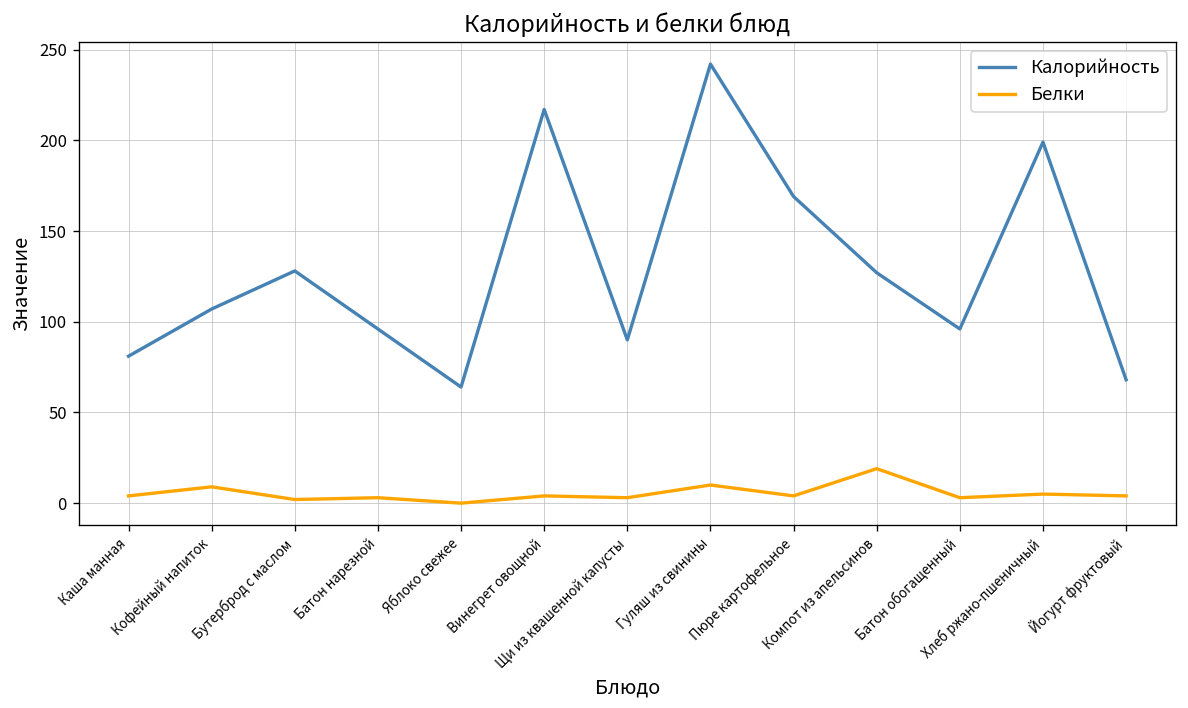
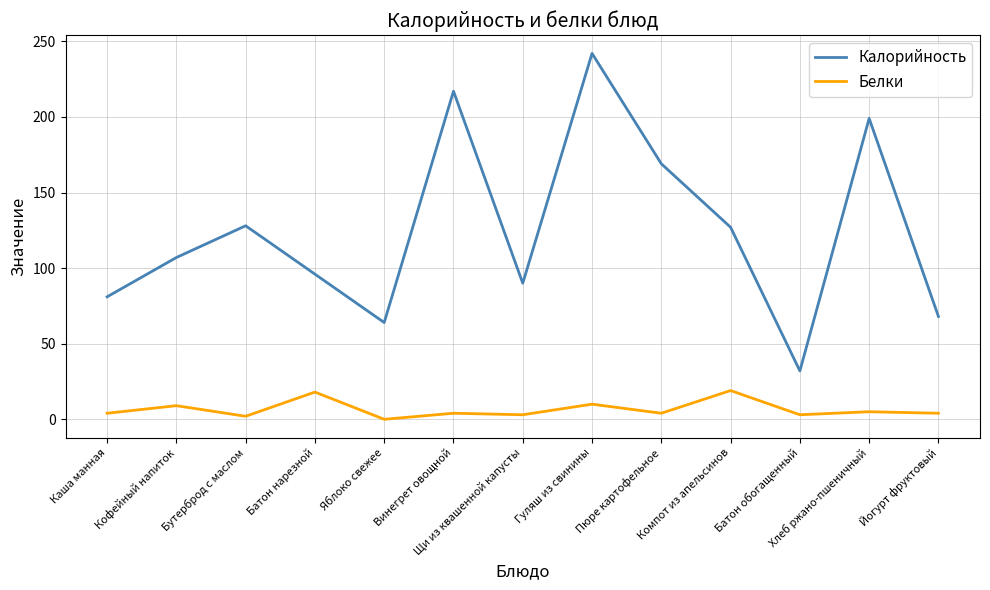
Белки, Батон нарезной: 3 -> 18
Калорийность, Батон обогащенный: 96 -> 32
